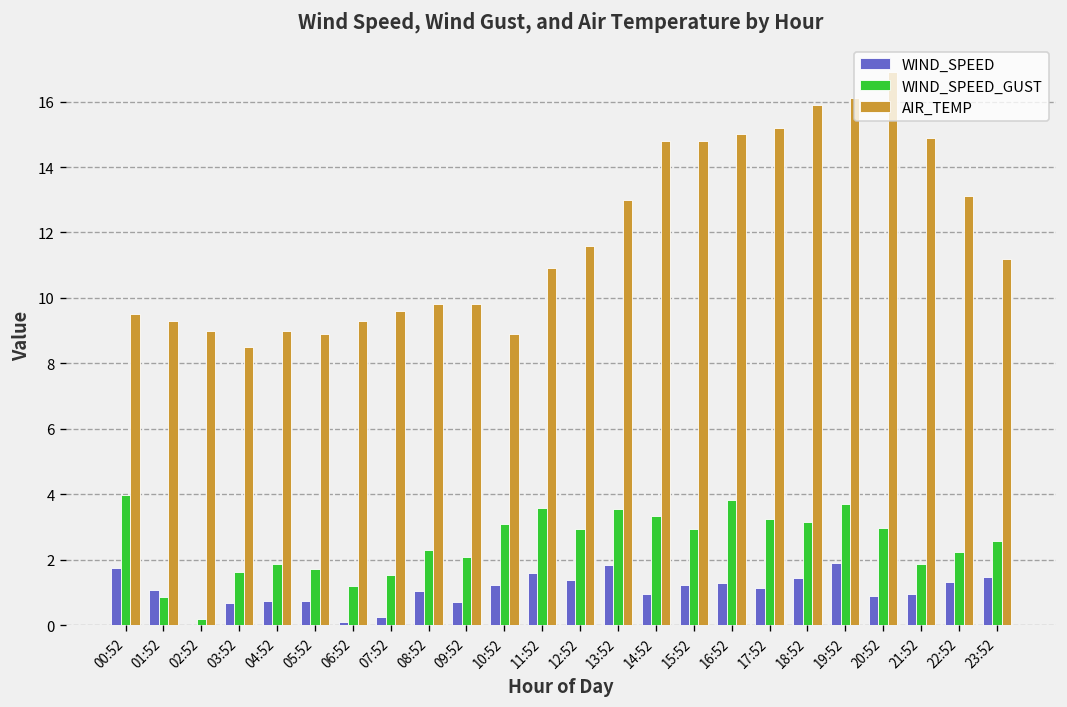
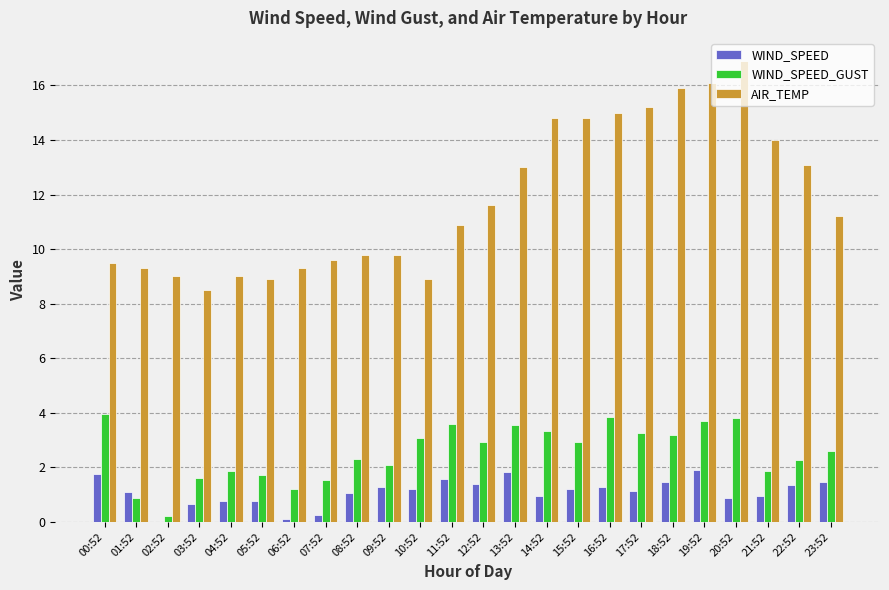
WIND_SPEED, 09:52: 0.7 -> 1.3
WIND_SPEED_GUST, 20:52: 3.0 -> 3.8
AIR_TEMP, 21:52: 14.9 -> 14.0
